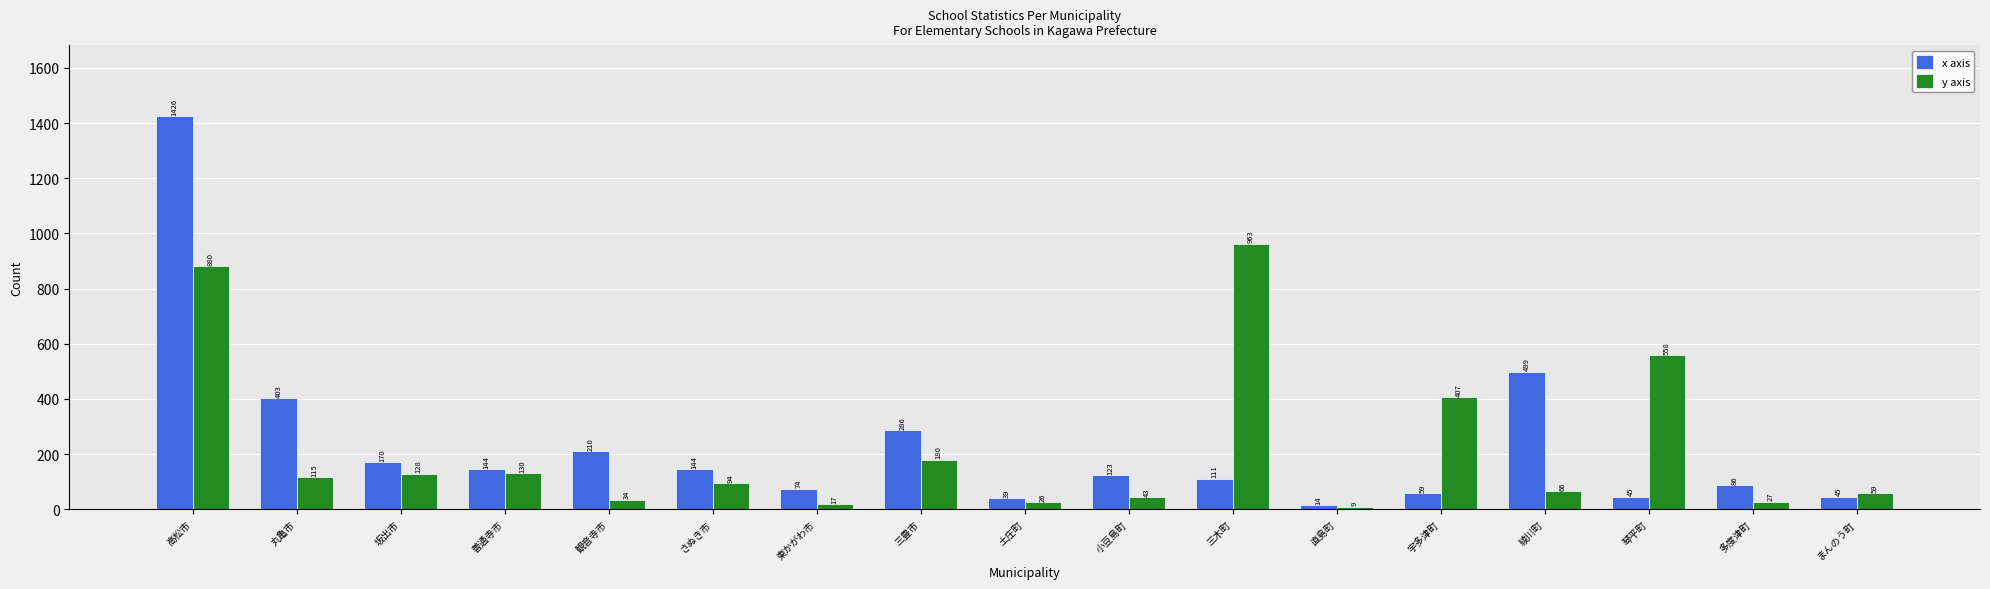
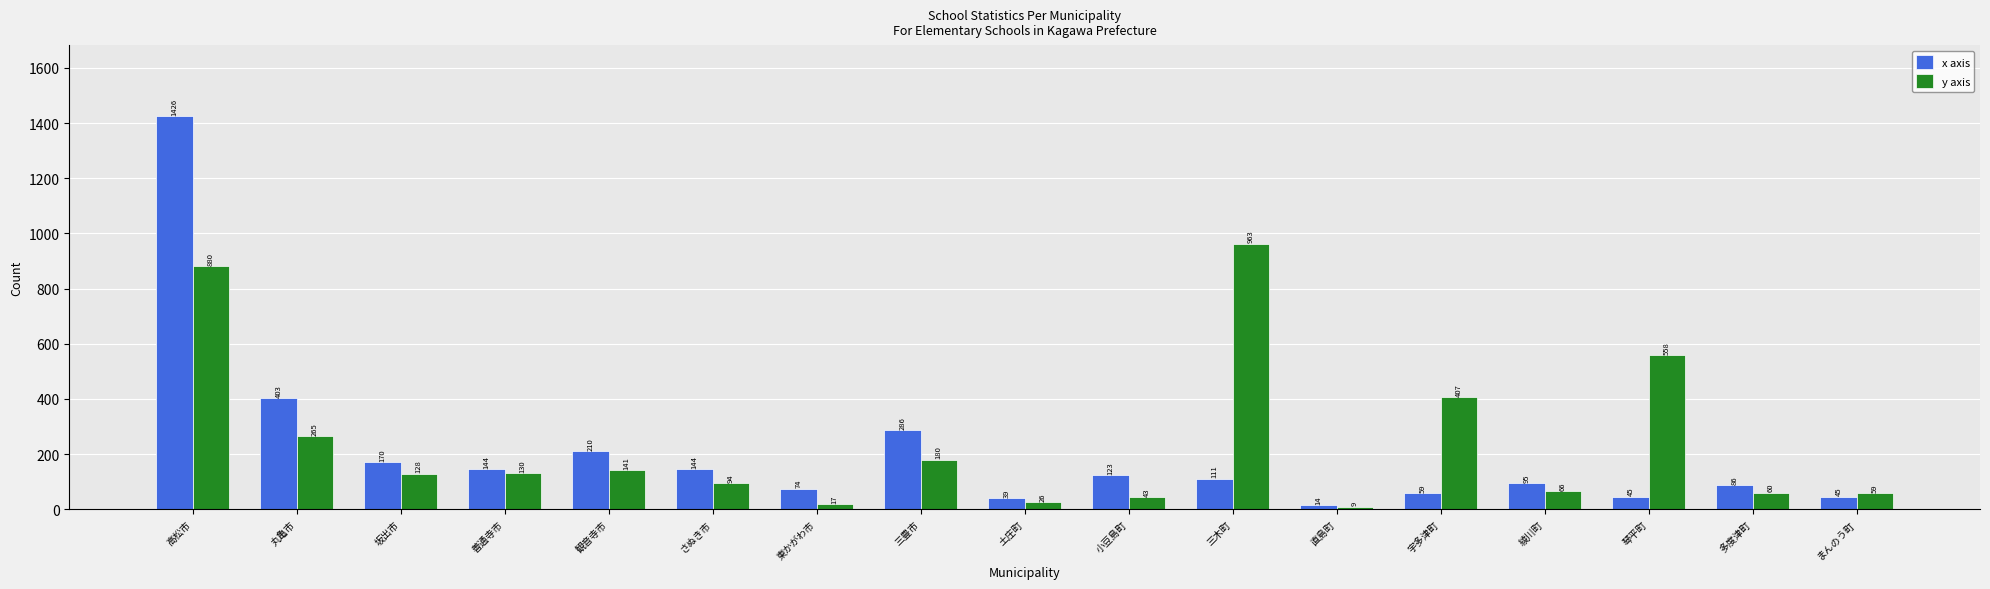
y axis, 丸亀市: 115 -> 265
y axis, 観音寺市: 34 -> 141
x axis, 綾川町: 499 -> 95
y axis, 多度津町: 27 -> 60
